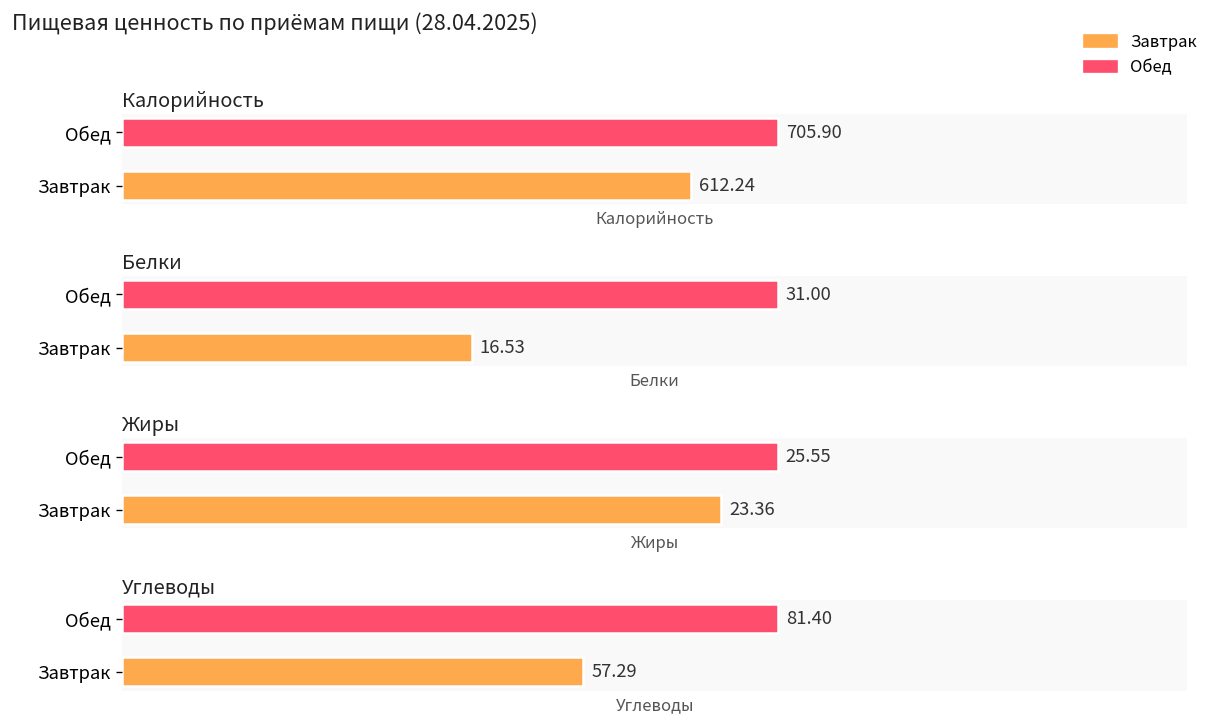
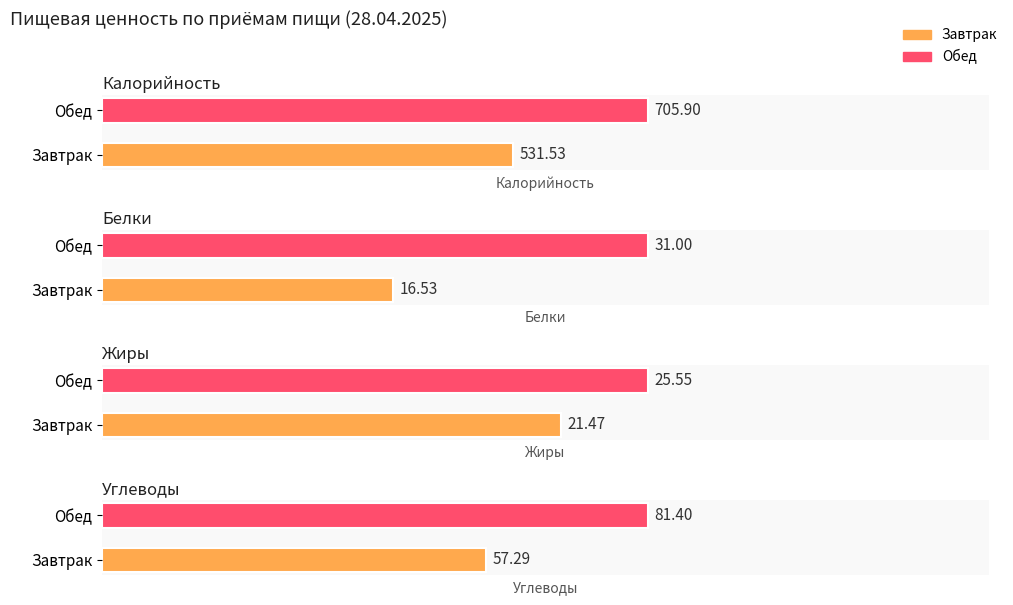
Калорийность, Завтрак: 612.24 -> 531.53
Жиры, Завтрак: 23.36 -> 21.47
